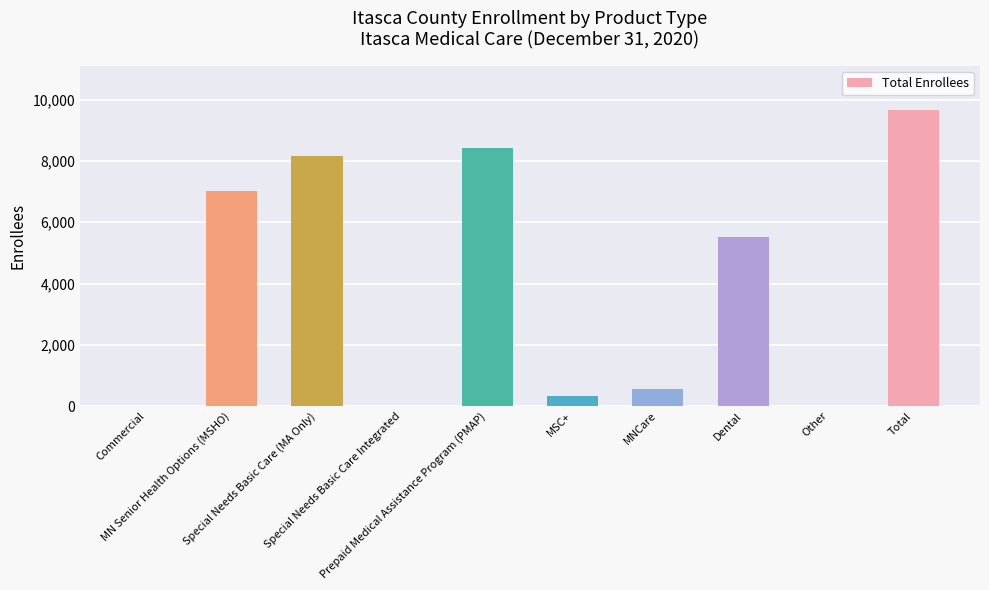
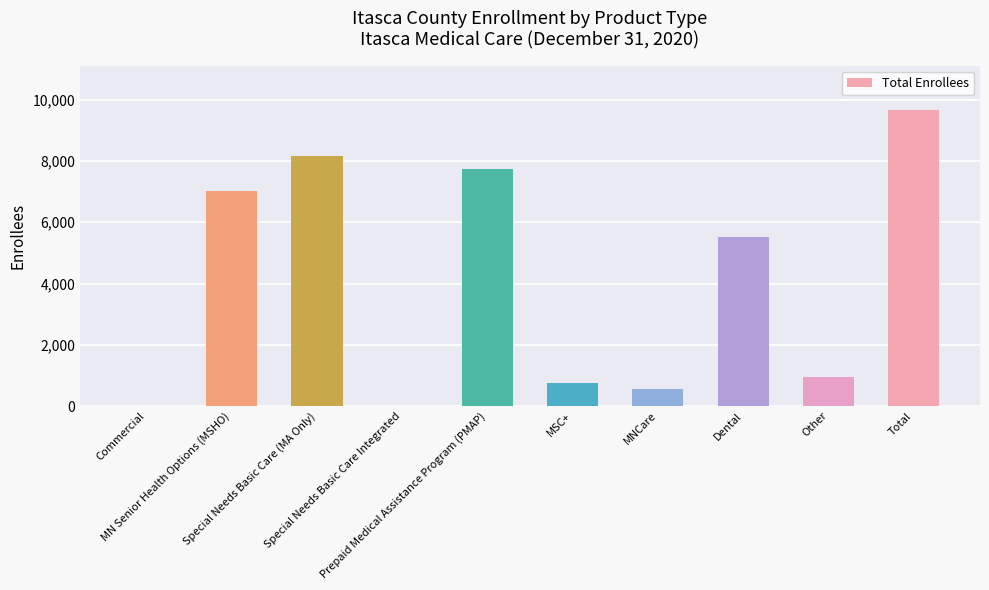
Prepaid Medical Assistance Program (PMAP): 8,400 -> 7,700
MSC+: 300 -> 800
Other: 0 -> 900
